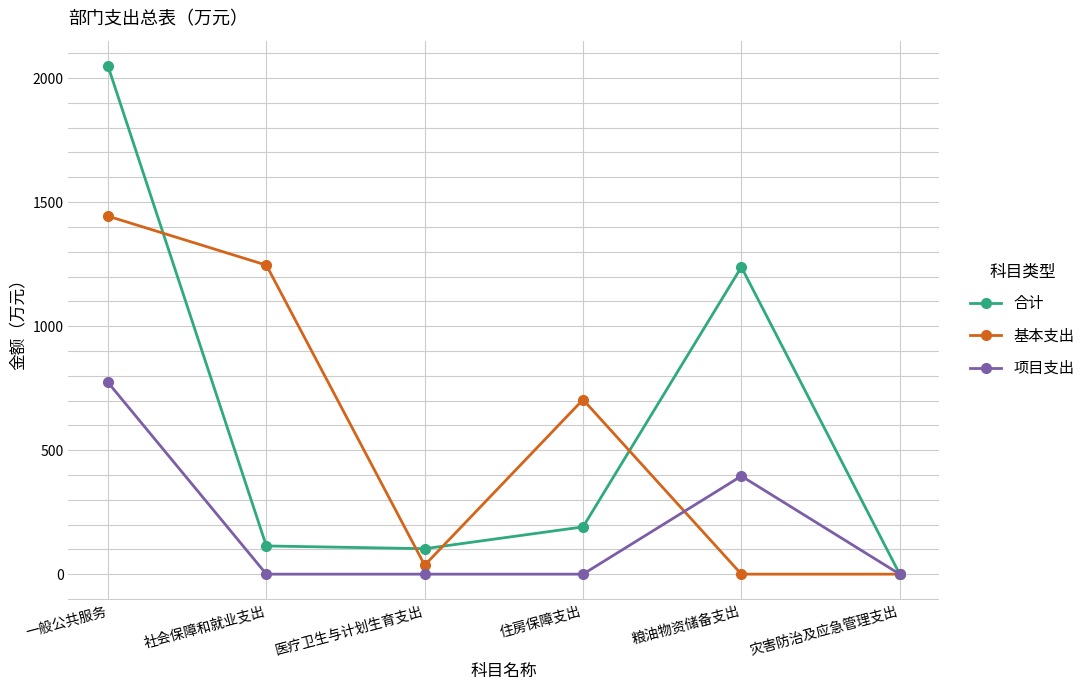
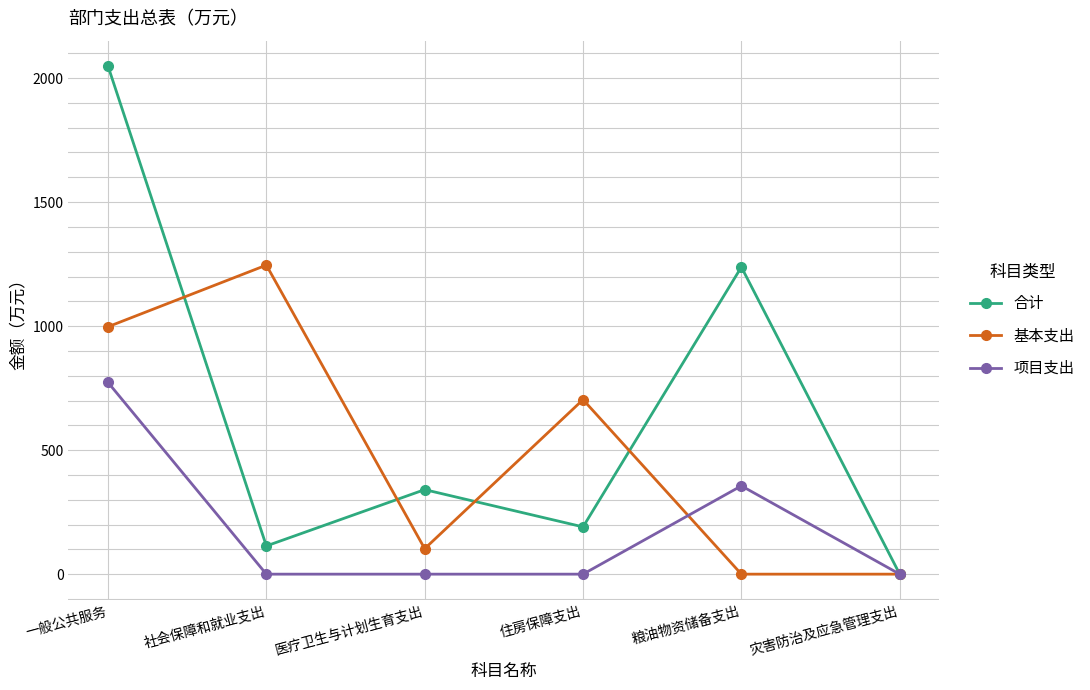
基本支出, 一般公共服务: 1440 -> 1000
合计, 医疗卫生与计划生育支出: 100 -> 340
基本支出, 医疗卫生与计划生育支出: 40 -> 100
项目支出, 粮油物资储备支出: 400 -> 360
